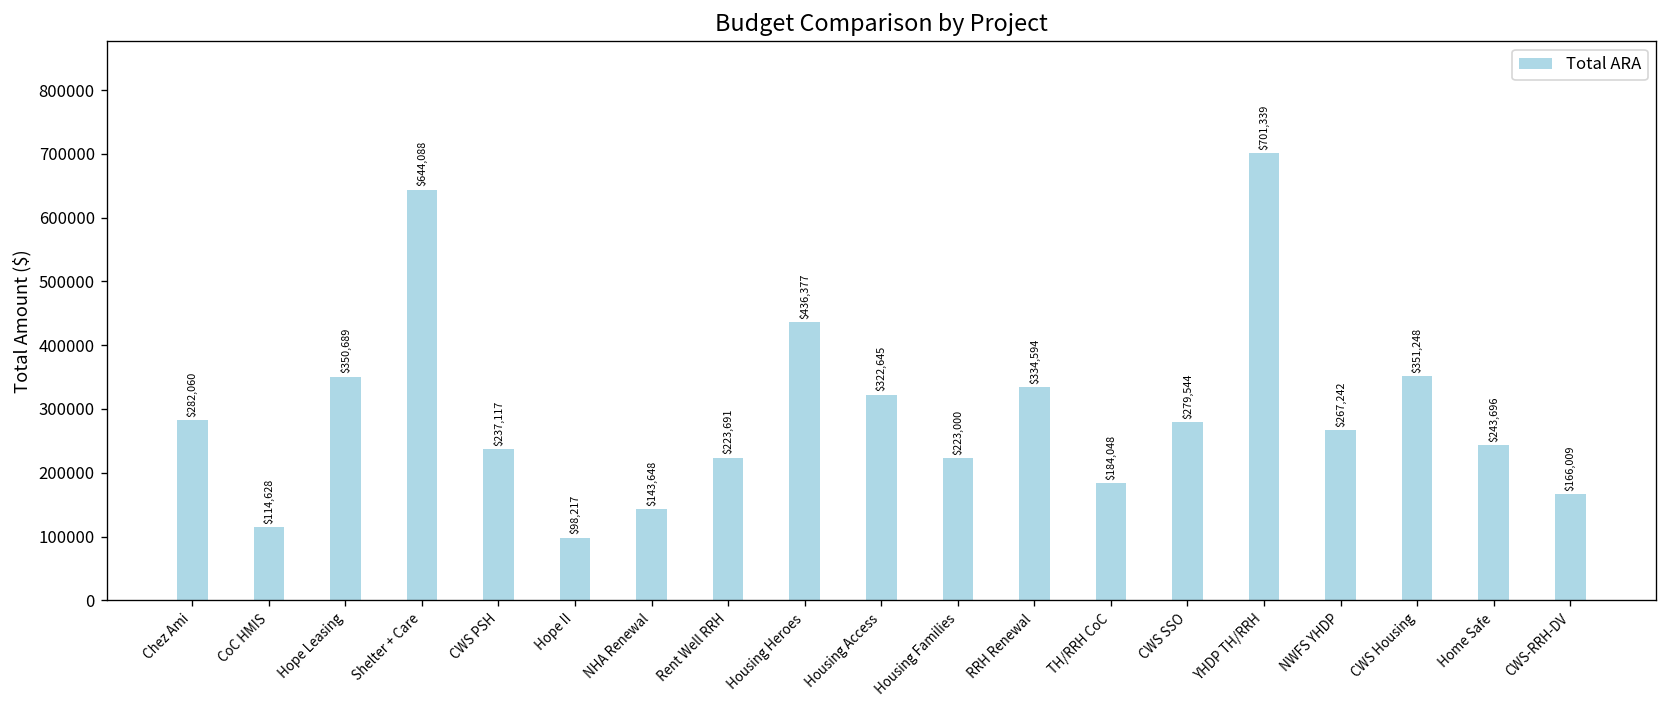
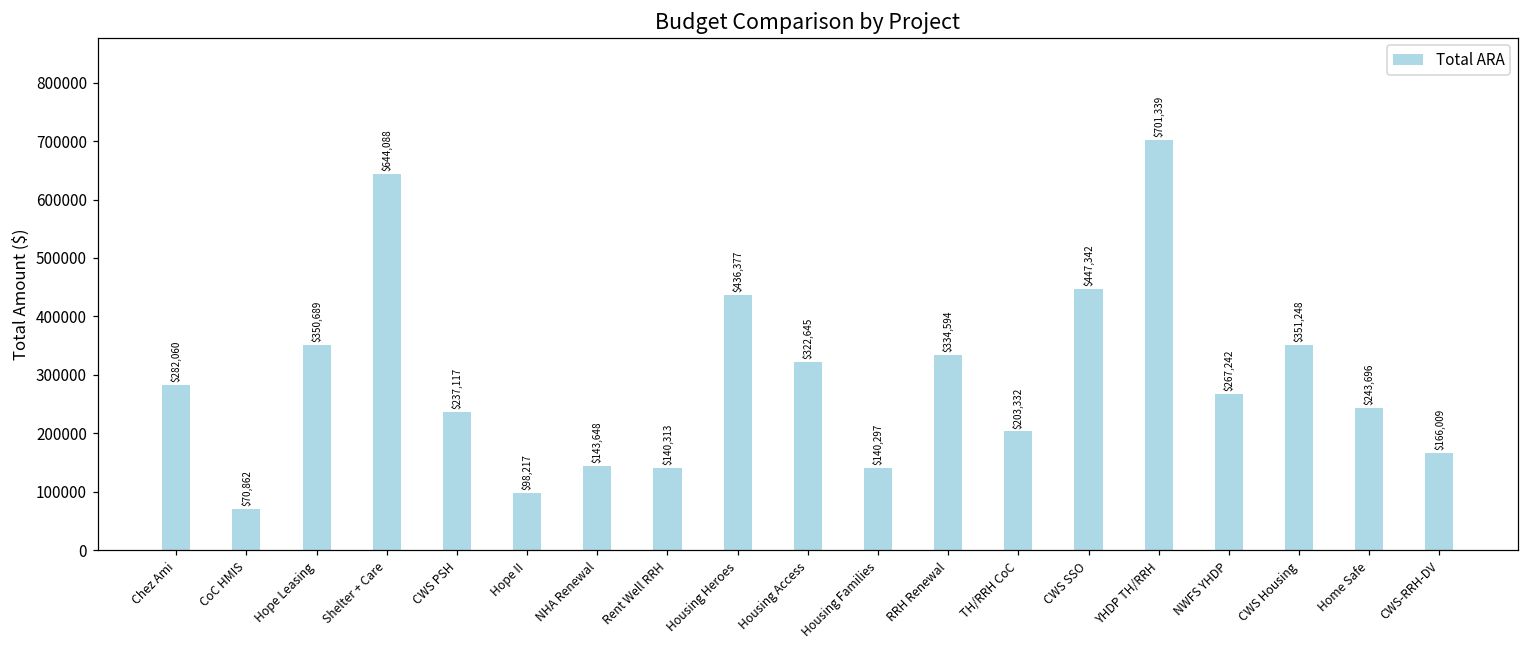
CoC HMIS: $114,628 -> $70,862
Rent Well RRH: $223,691 -> $140,313
Housing Families: $223,000 -> $140,297
TH/RRH CoC: $184,048 -> $203,332
CWS SSO: $279,544 -> $447,342
